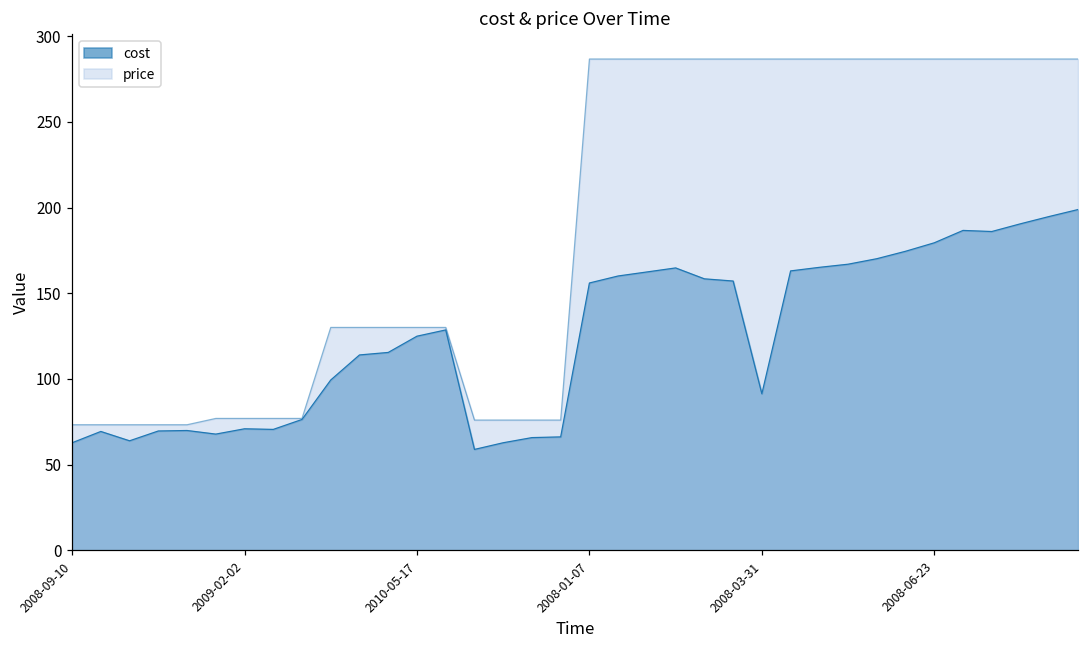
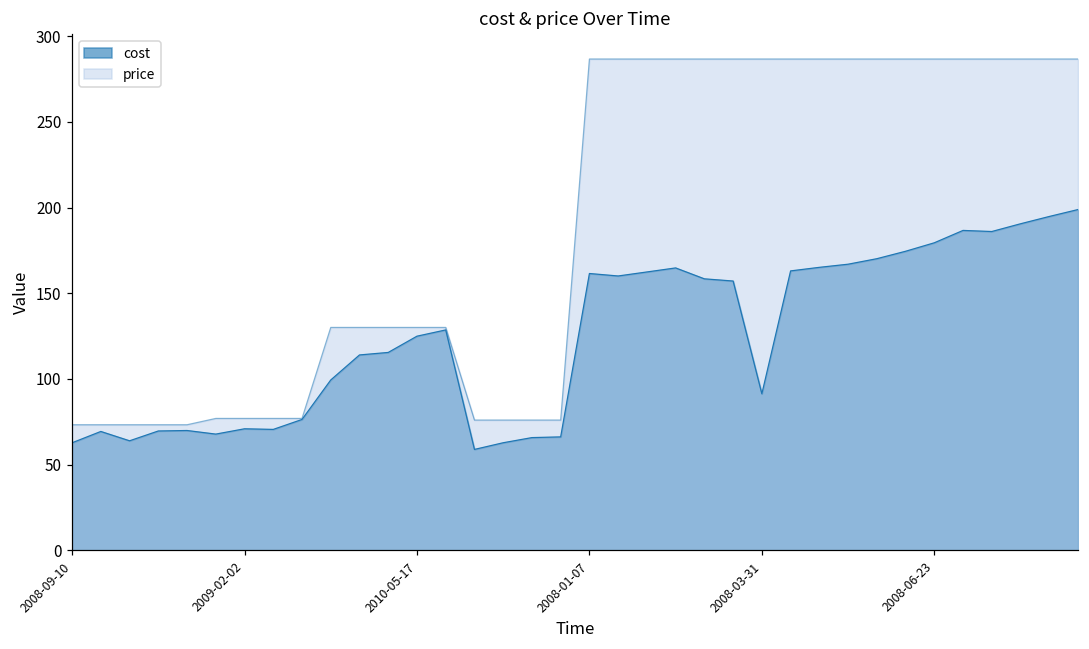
cost, 2008-01-07: 156 -> 162
